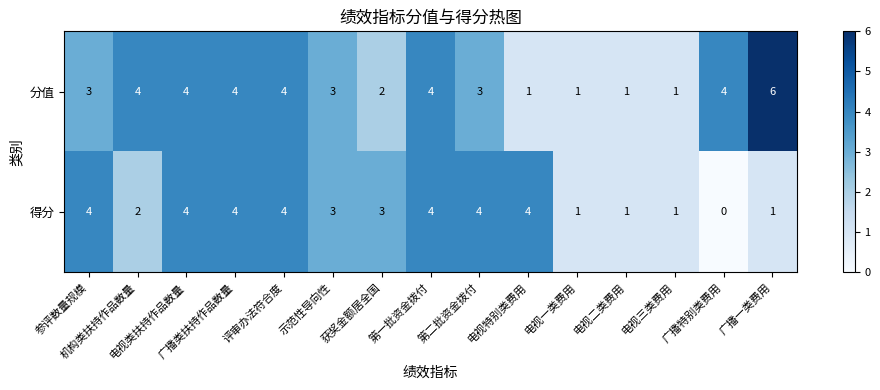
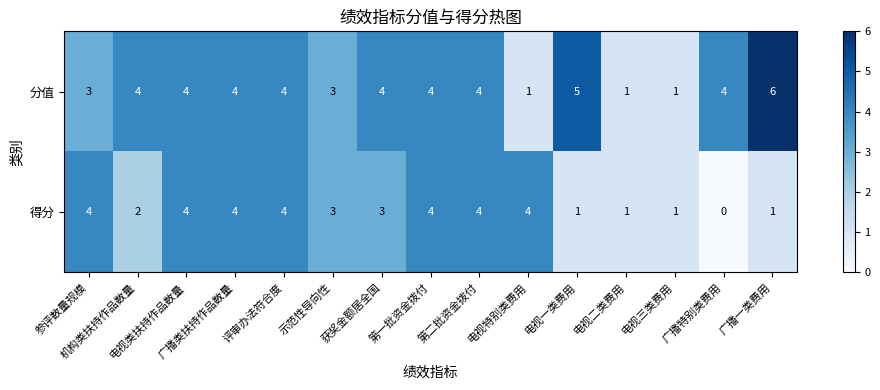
分值, 获奖金额居全国: 2 -> 4
分值, 第二批资金拨付: 3 -> 4
分值, 电视一类费用: 1 -> 5
